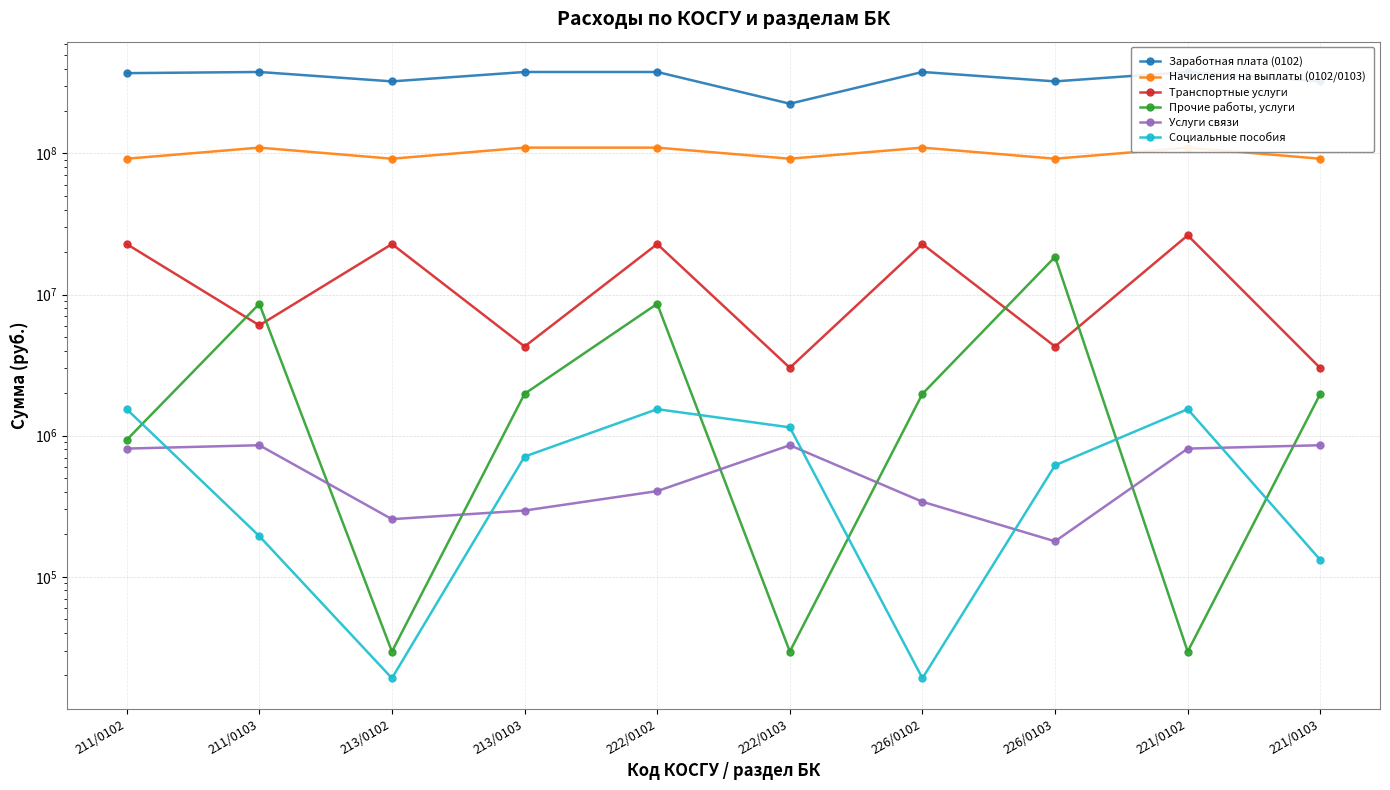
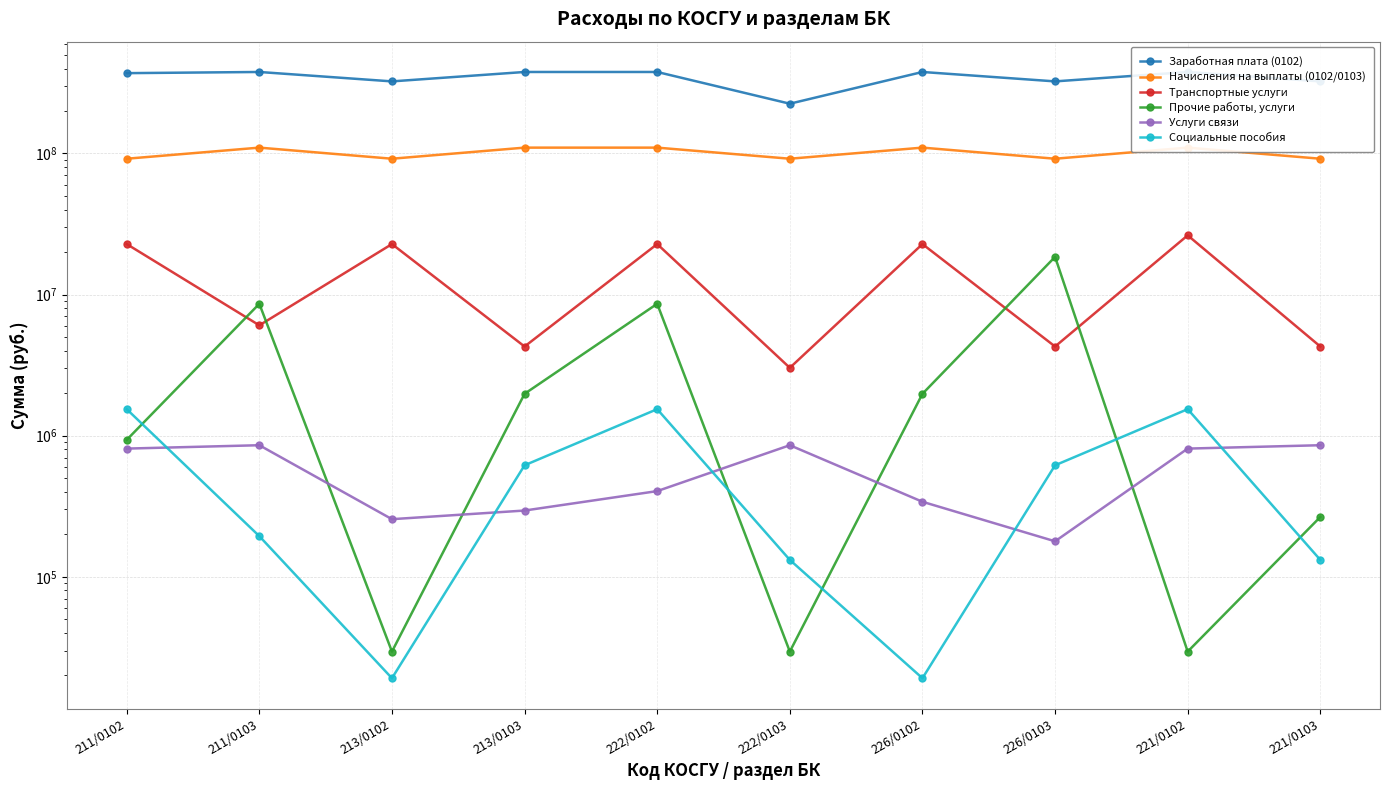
Социальные пособия, 213/0103: 700000 -> 600000
Социальные пособия, 222/0103: 1100000 -> 130000
Транспортные услуги, 221/0103: 3000000 -> 4300000
Прочие работы, услуги, 221/0103: 2000000 -> 270000
